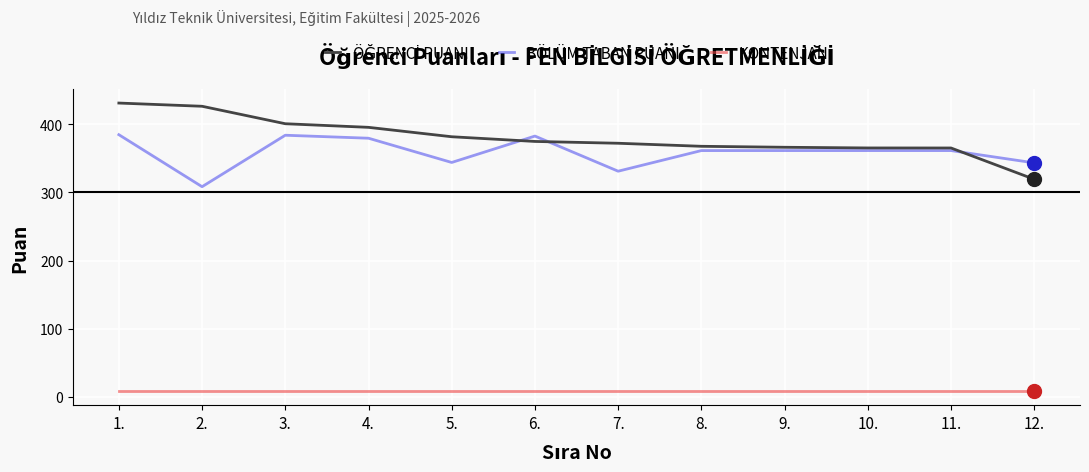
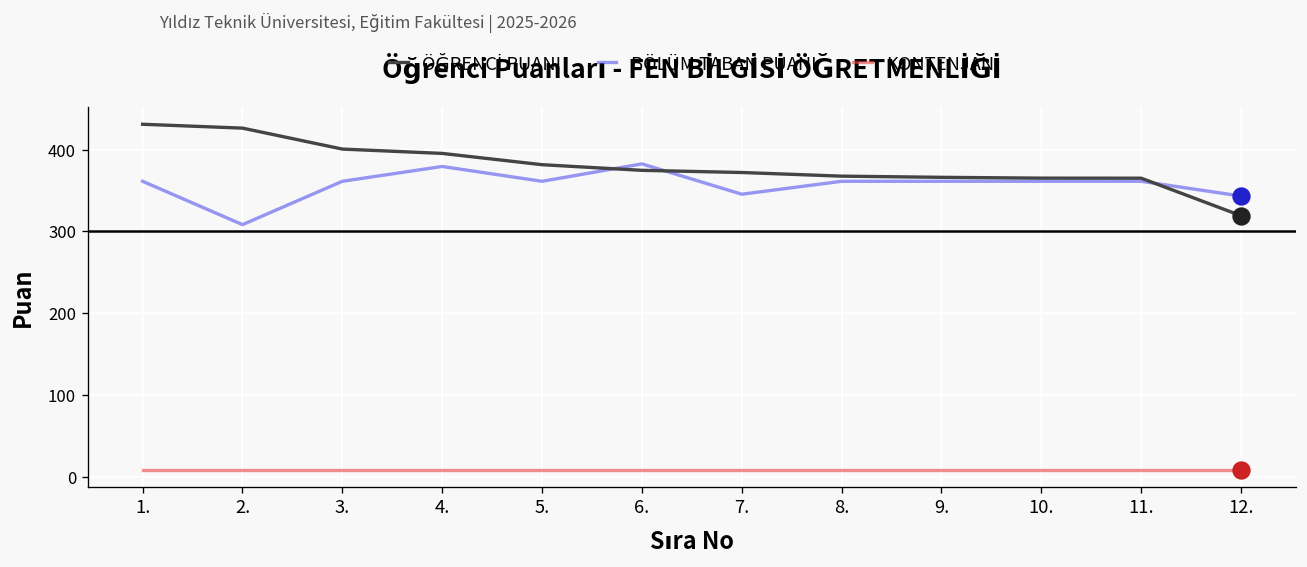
BÖLÜM TABAN PUANI, 1.: 380 -> 360
BÖLÜM TABAN PUANI, 3.: 380 -> 360
BÖLÜM TABAN PUANI, 5.: 340 -> 360
BÖLÜM TABAN PUANI, 7.: 330 -> 350
